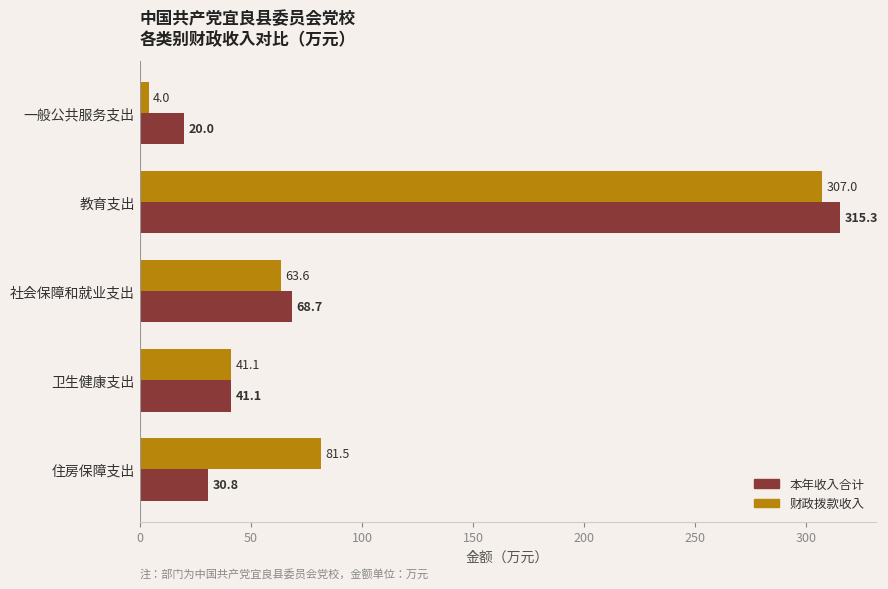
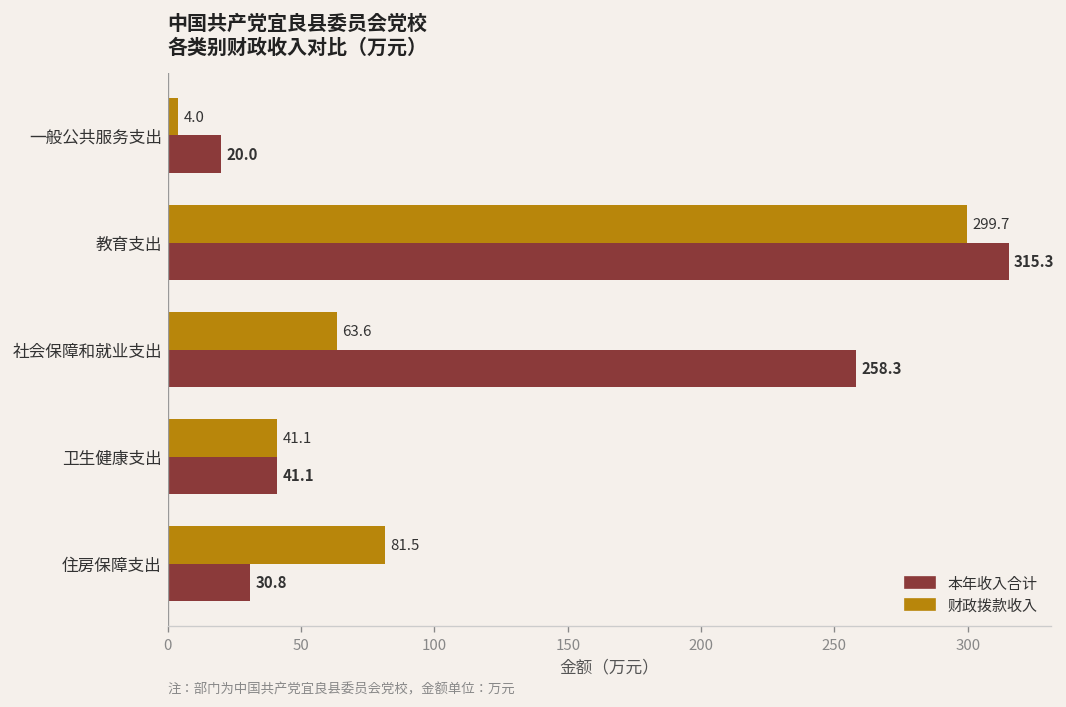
财政拨款收入, 教育支出: 307.0 -> 299.7
本年收入合计, 社会保障和就业支出: 68.7 -> 258.3
